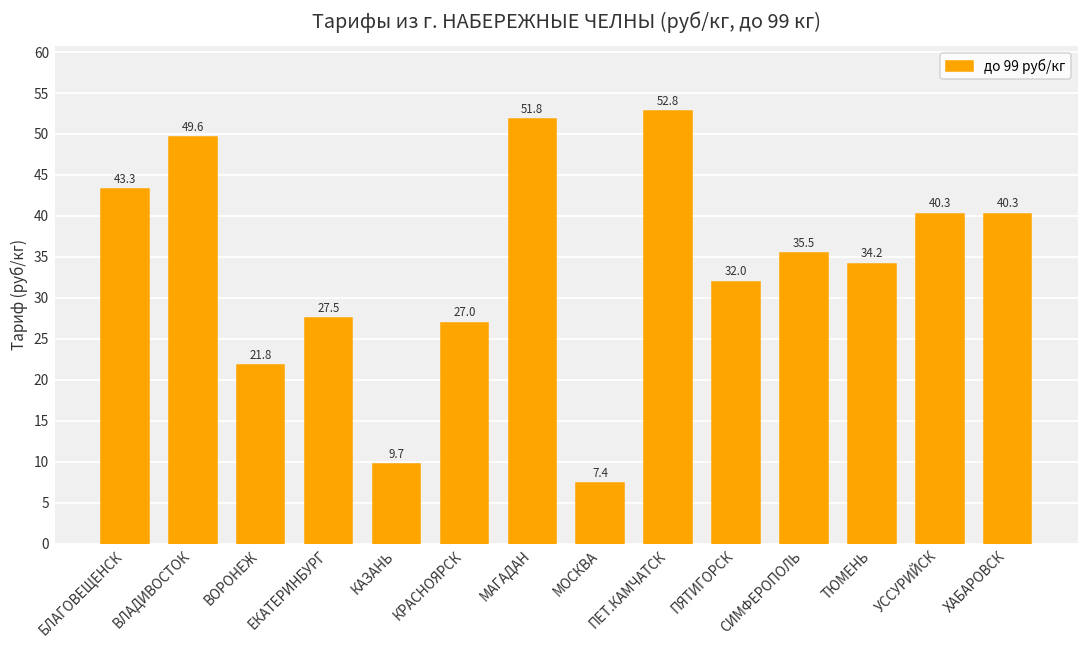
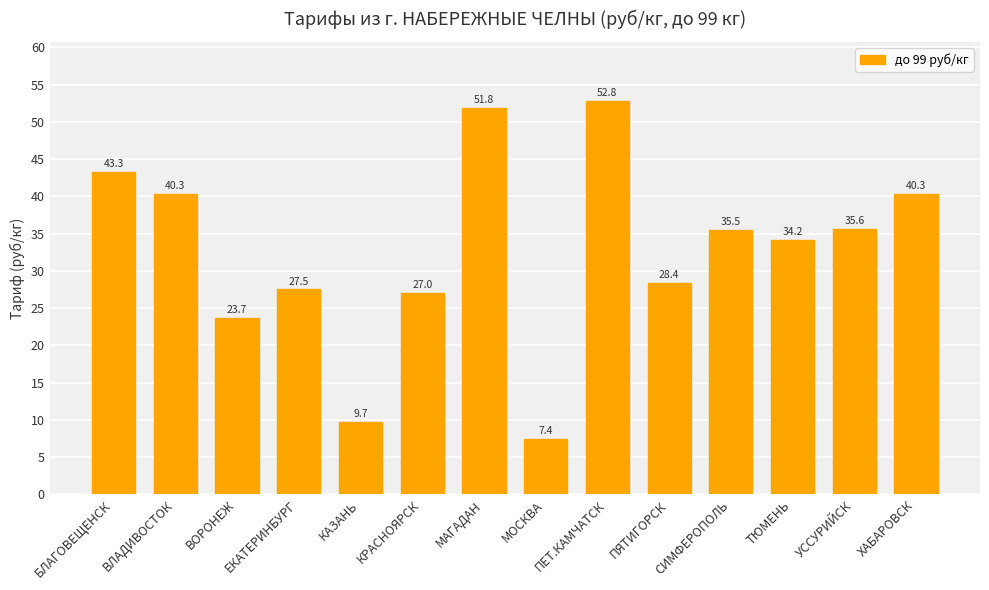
ВЛАДИВОСТОК: 49.6 -> 40.3
ВОРОНЕЖ: 21.8 -> 23.7
ПЯТИГОРСК: 32.0 -> 28.4
УССУРИЙСК: 40.3 -> 35.6
